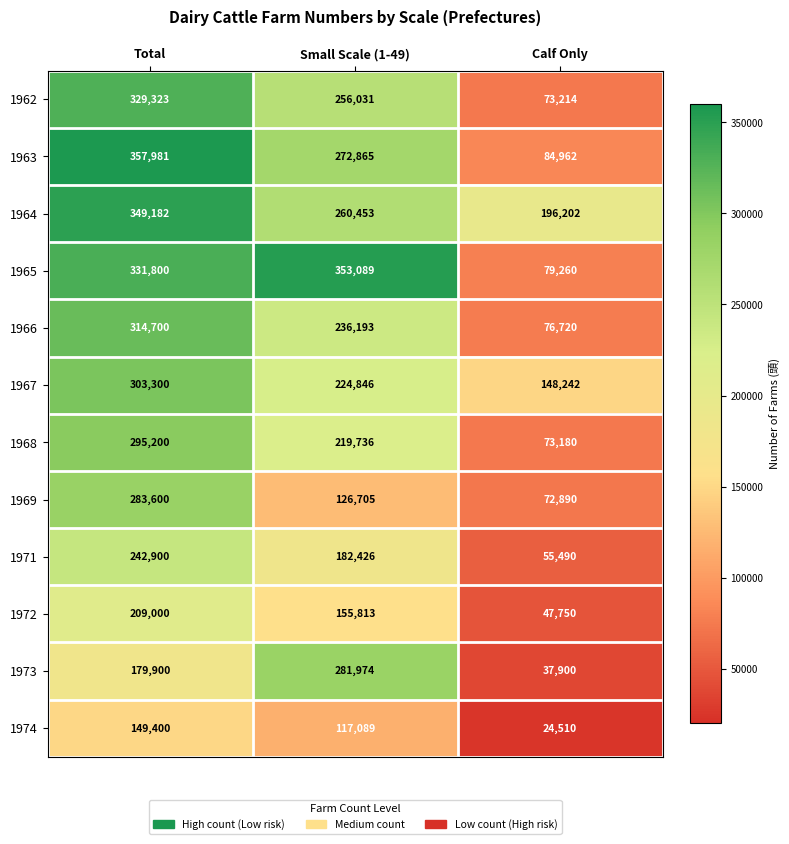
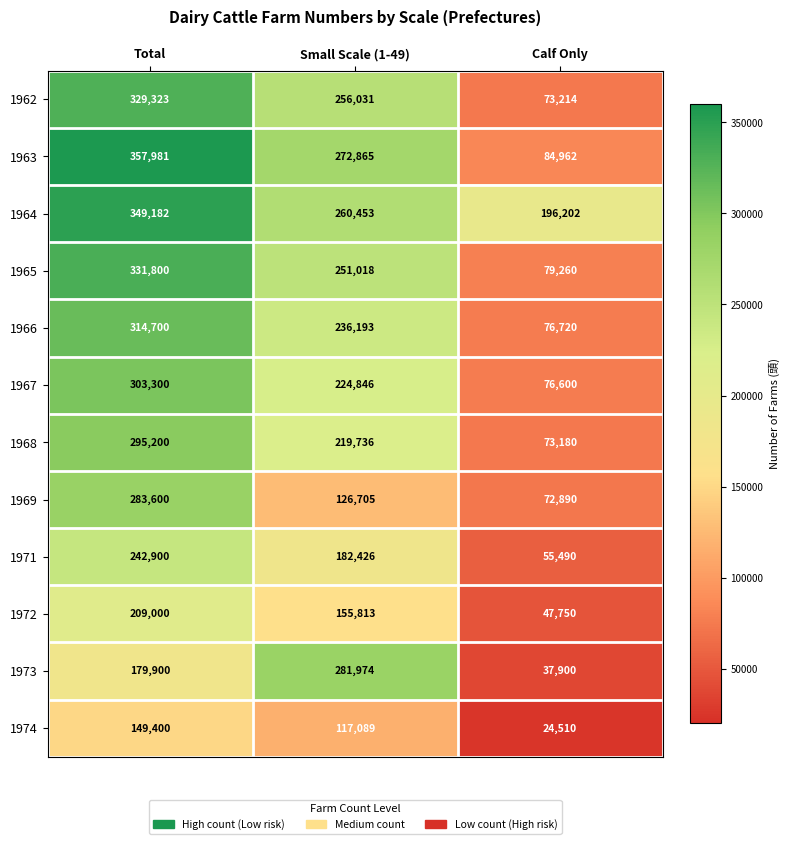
1965, Small Scale (1-49): 353,089 -> 251,018
1967, Calf Only: 148,242 -> 76,600
